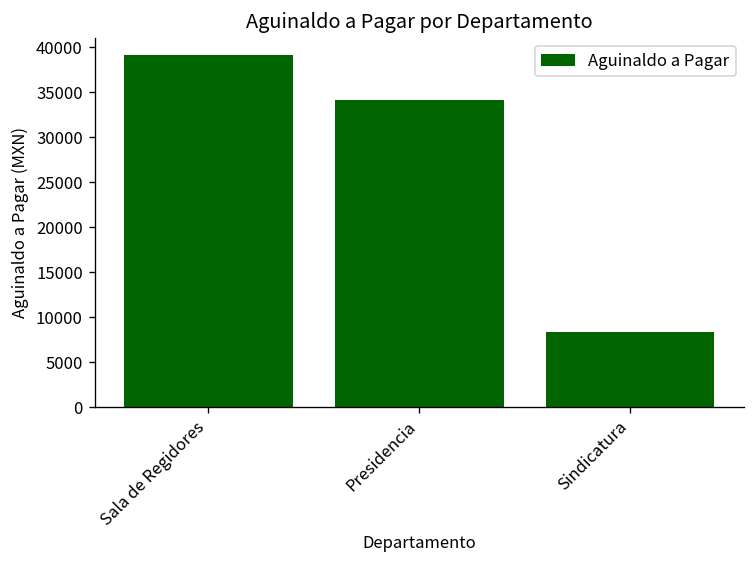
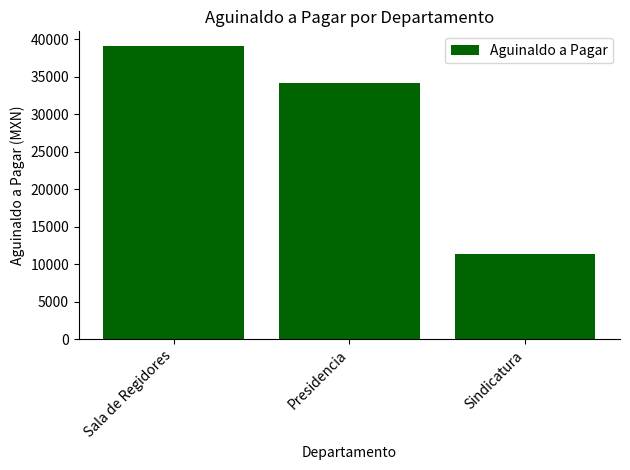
Sindicatura: 8000 -> 11000
